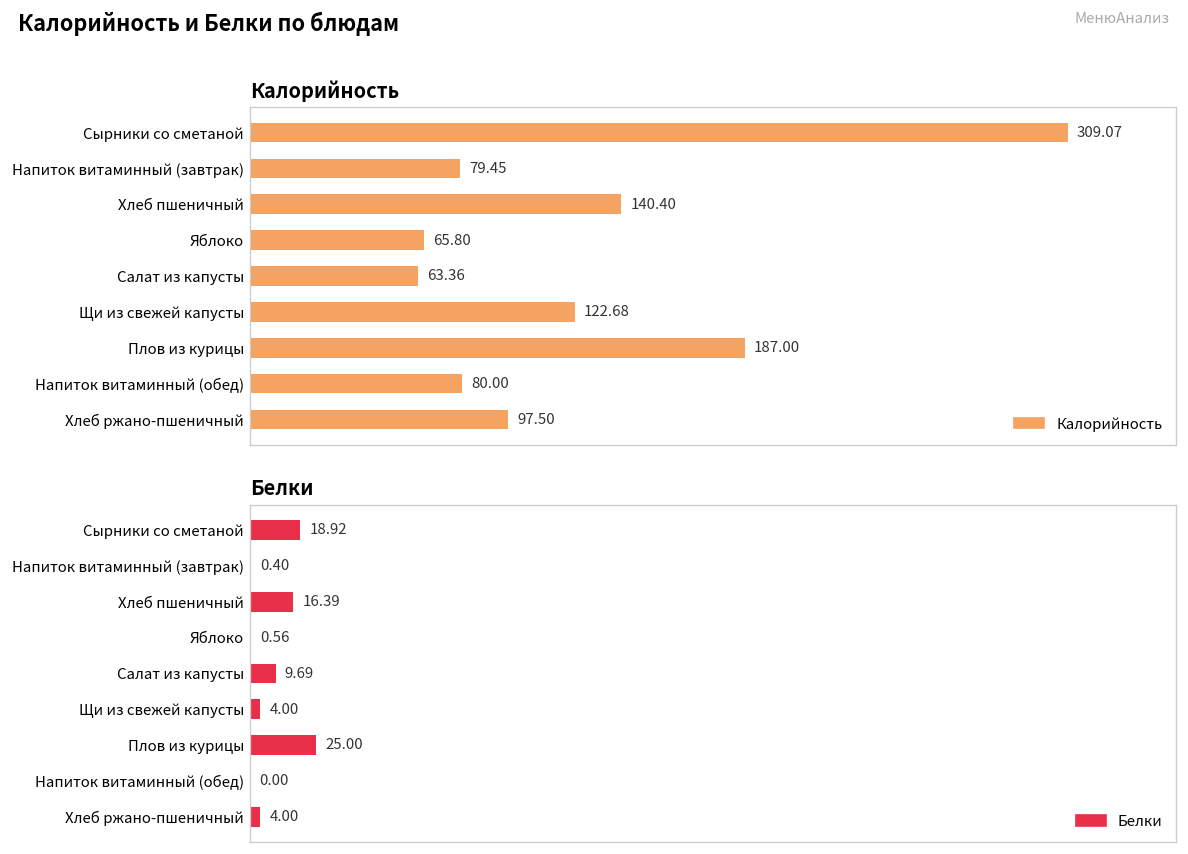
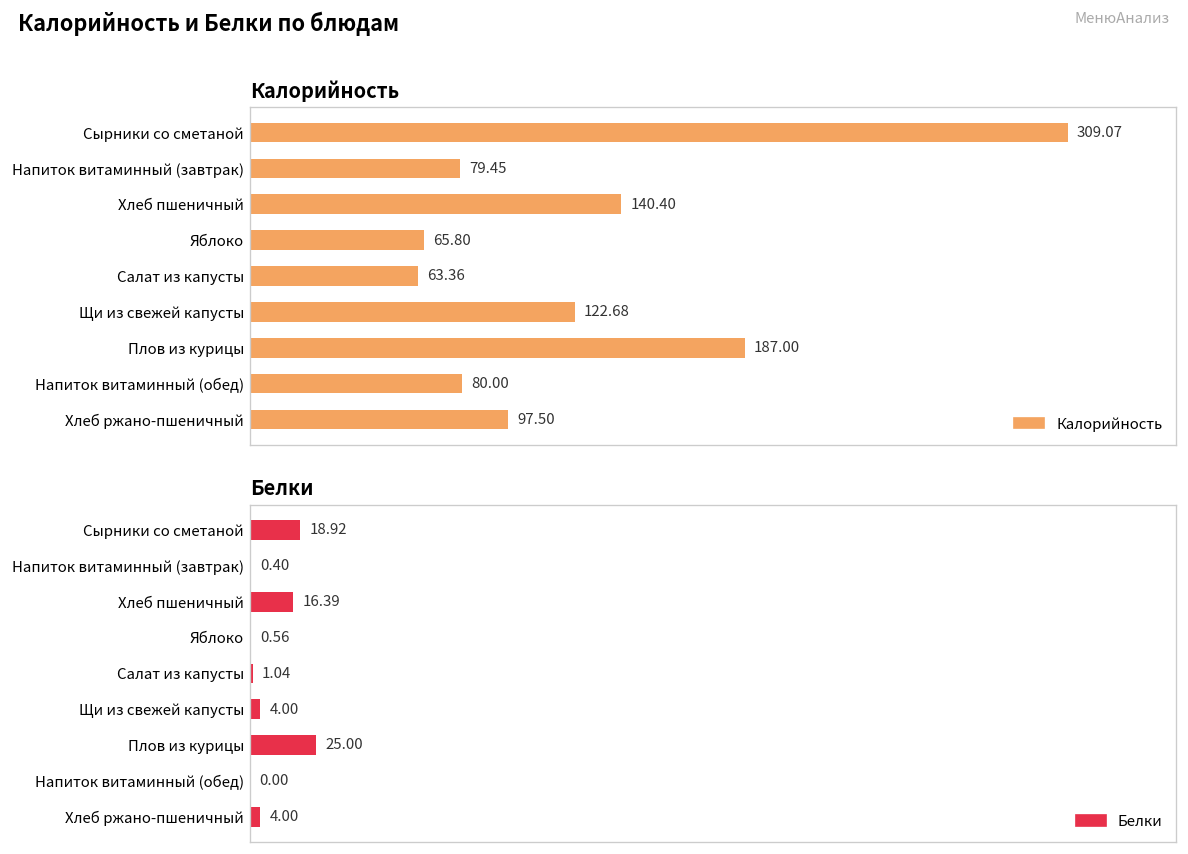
Белки, Салат из капусты: 9.69 -> 1.04
